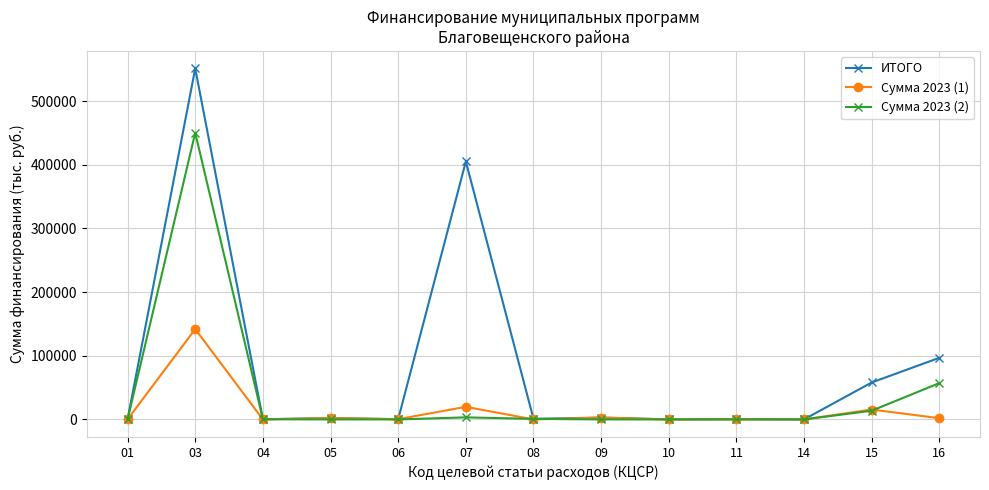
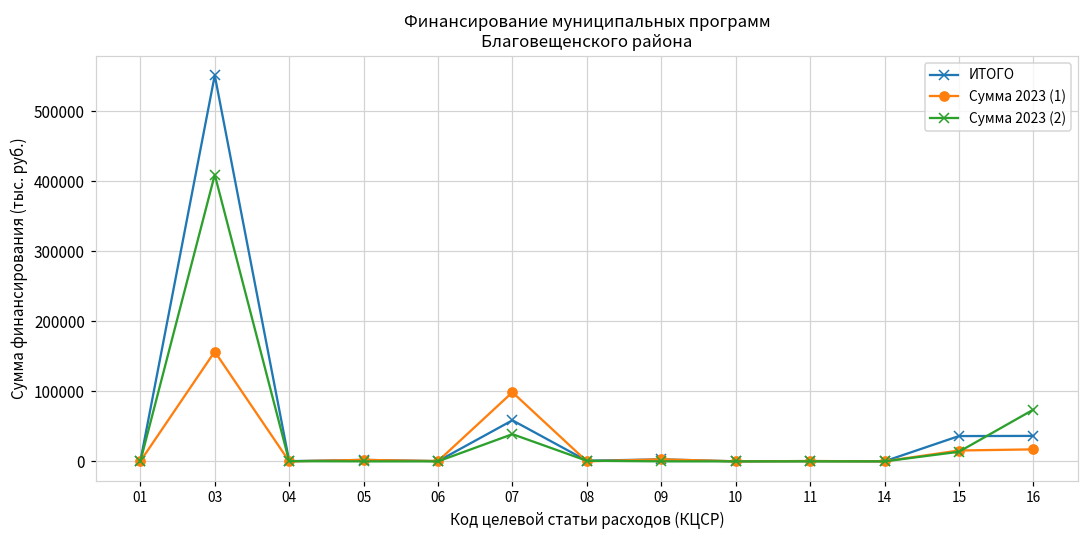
Сумма 2023 (1), 03: 140000 -> 160000
Сумма 2023 (2), 03: 450000 -> 410000
ИТОГО, 07: 410000 -> 60000
Сумма 2023 (1), 07: 20000 -> 100000
Сумма 2023 (2), 07: 0 -> 40000
ИТОГО, 15: 60000 -> 40000
ИТОГО, 16: 100000 -> 40000
Сумма 2023 (1), 16: 0 -> 20000
Сумма 2023 (2), 16: 60000 -> 70000
